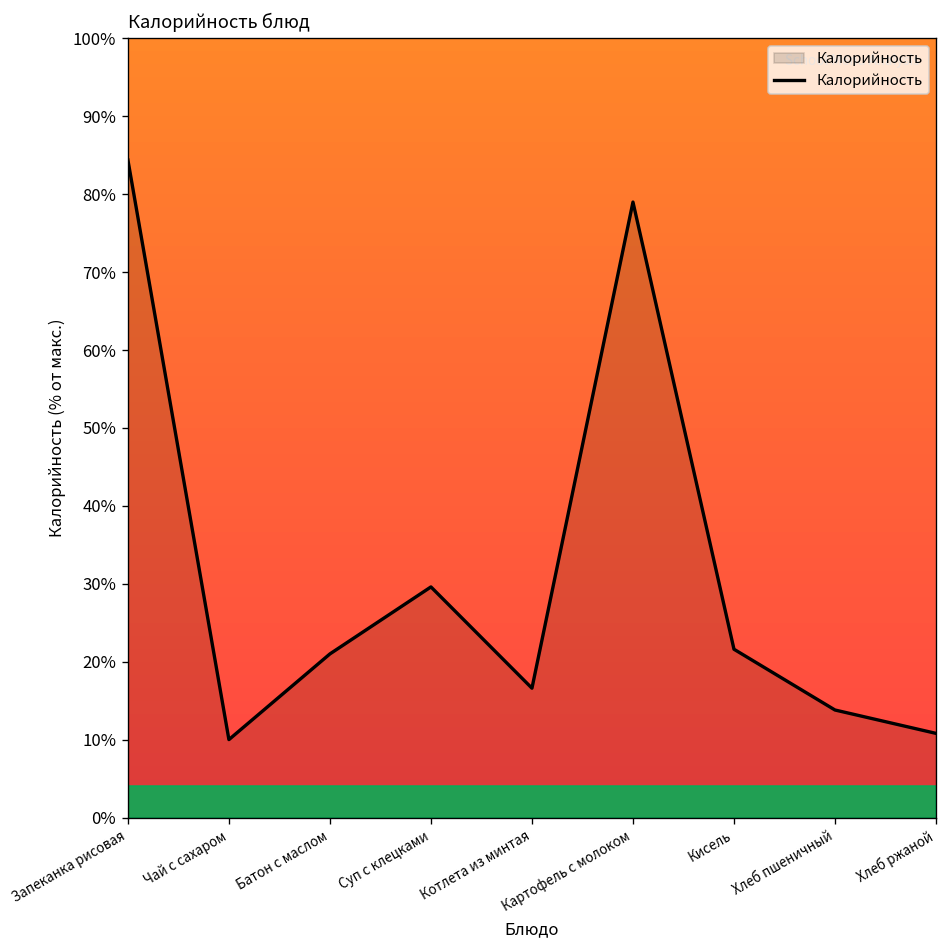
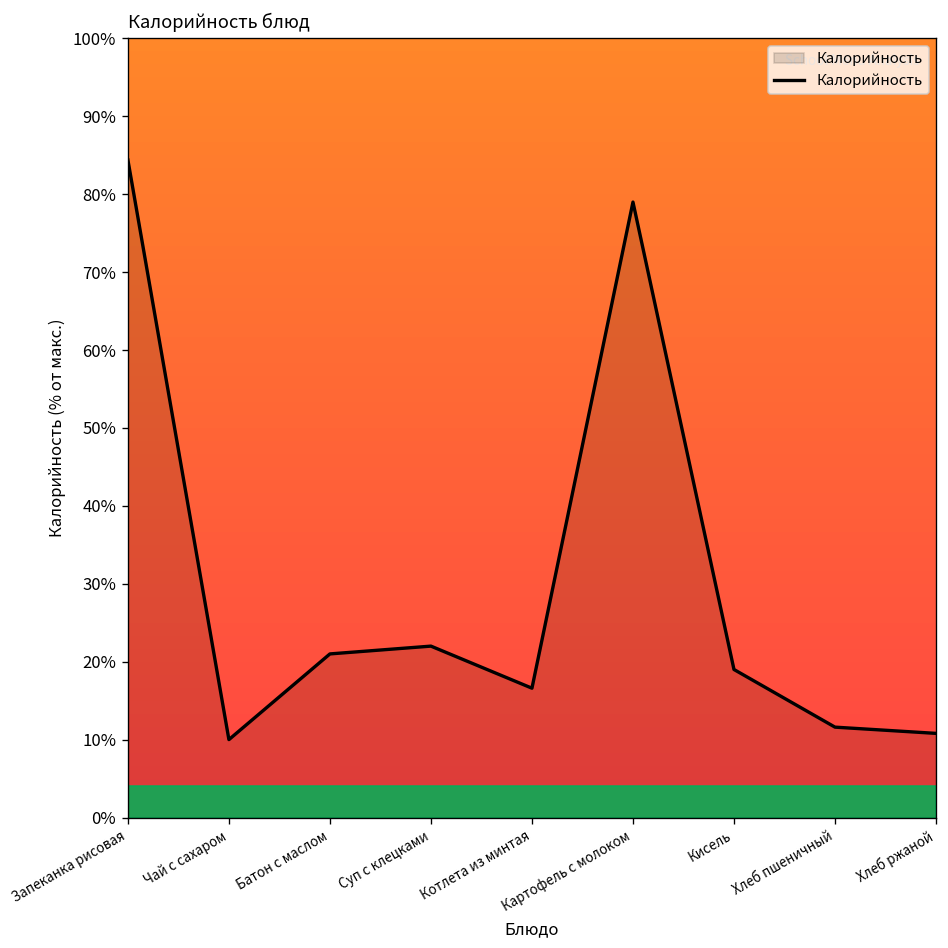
Суп с клецками: 30% -> 22%
Кисель: 22% -> 19%
Хлеб пшеничный: 14% -> 12%
